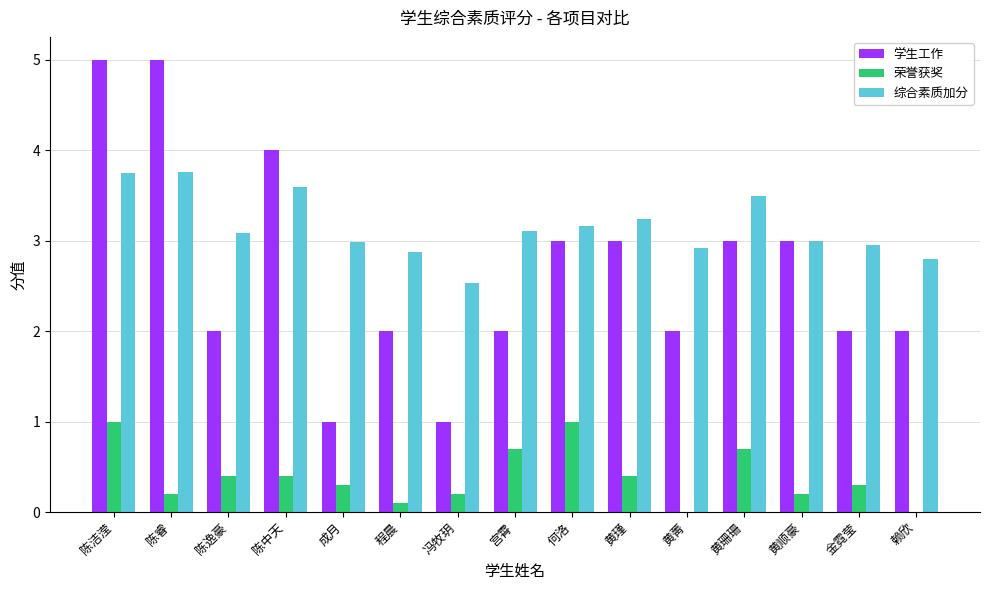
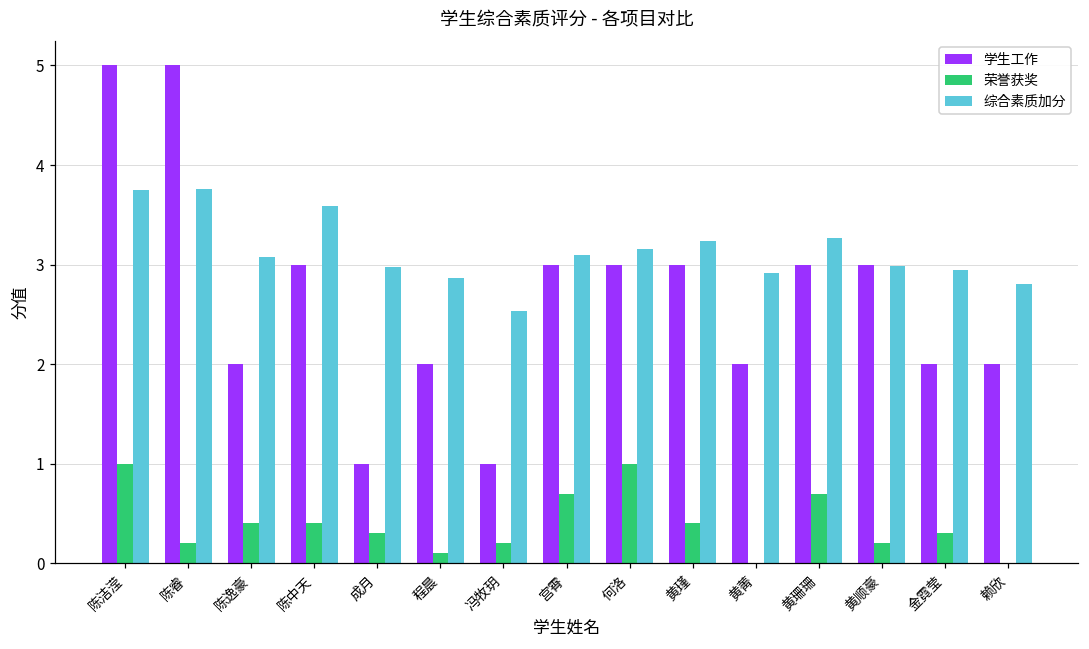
学生工作, 陈中天: 4 -> 3
学生工作, 宫霄: 2 -> 3
综合素质加分, 黄珊珊: 3.5 -> 3.3
